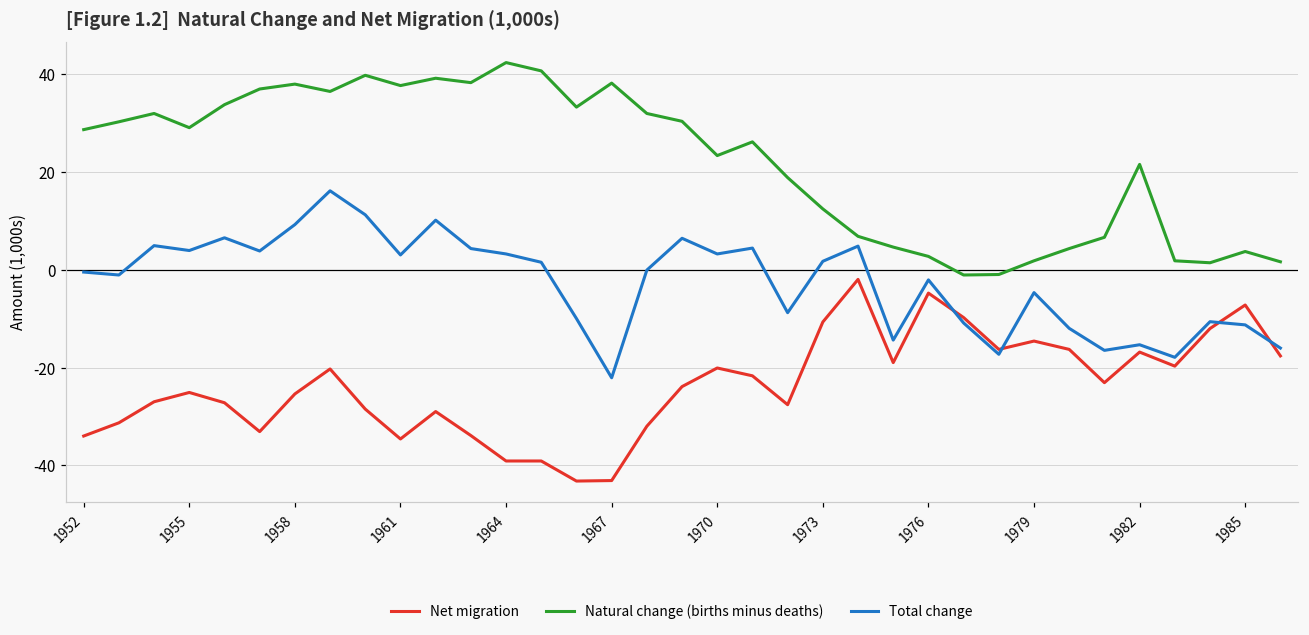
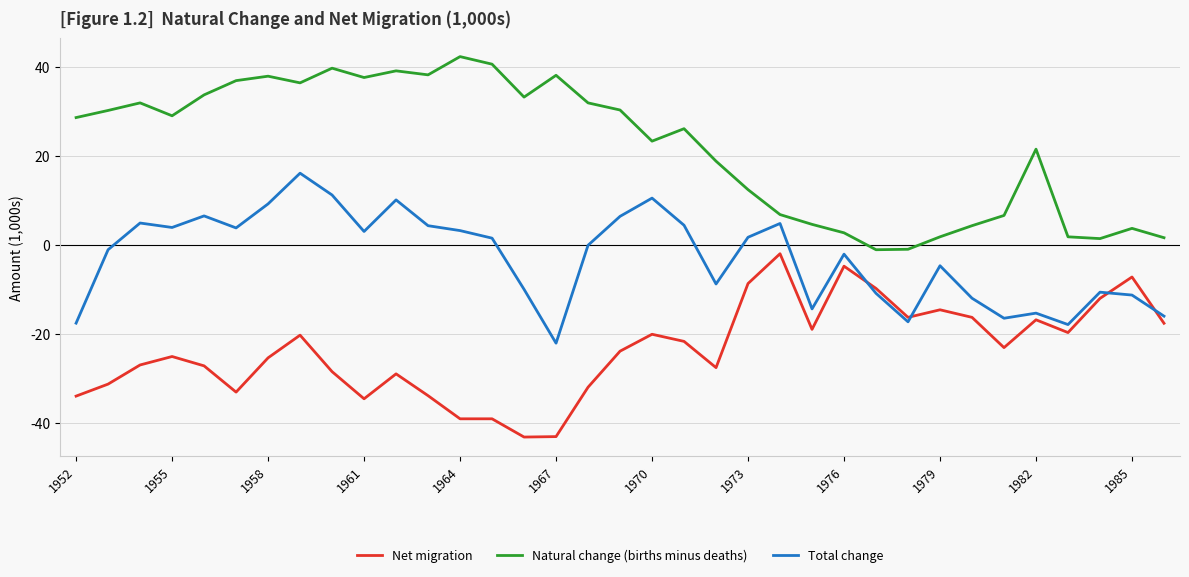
Total change, 1952: -1 -> -18
Total change, 1970: 3 -> 11
Net migration, 1973: -11 -> -9
